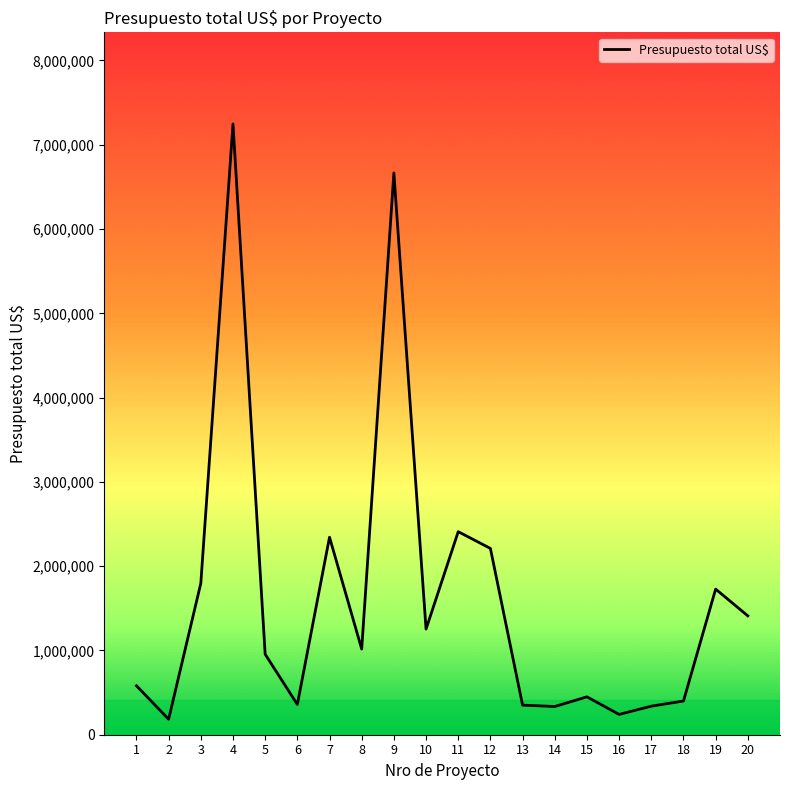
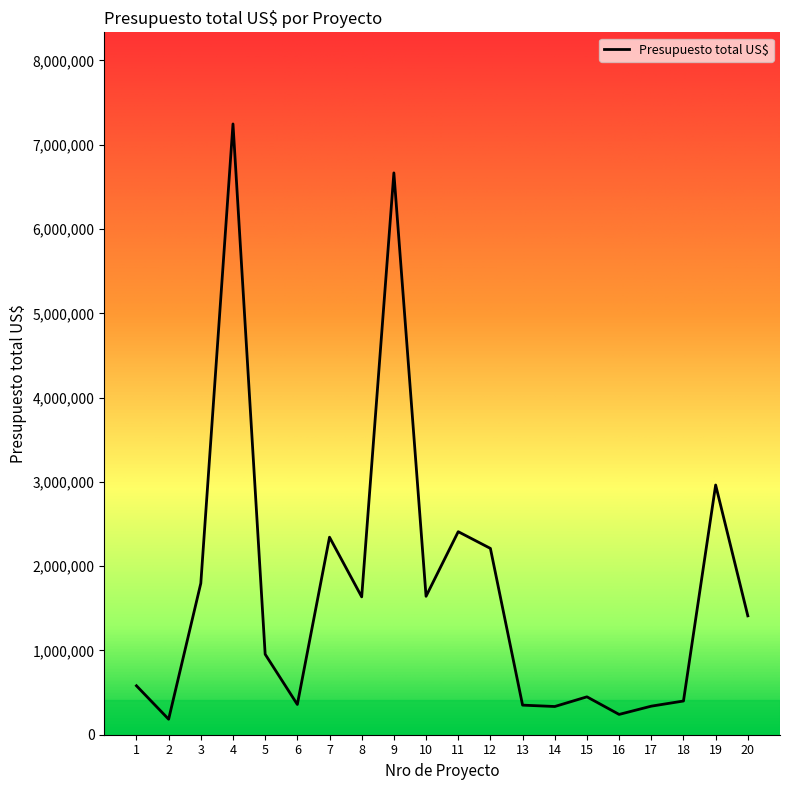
8: 1,000,000 -> 1,600,000
10: 1,300,000 -> 1,600,000
19: 1,700,000 -> 3,000,000
